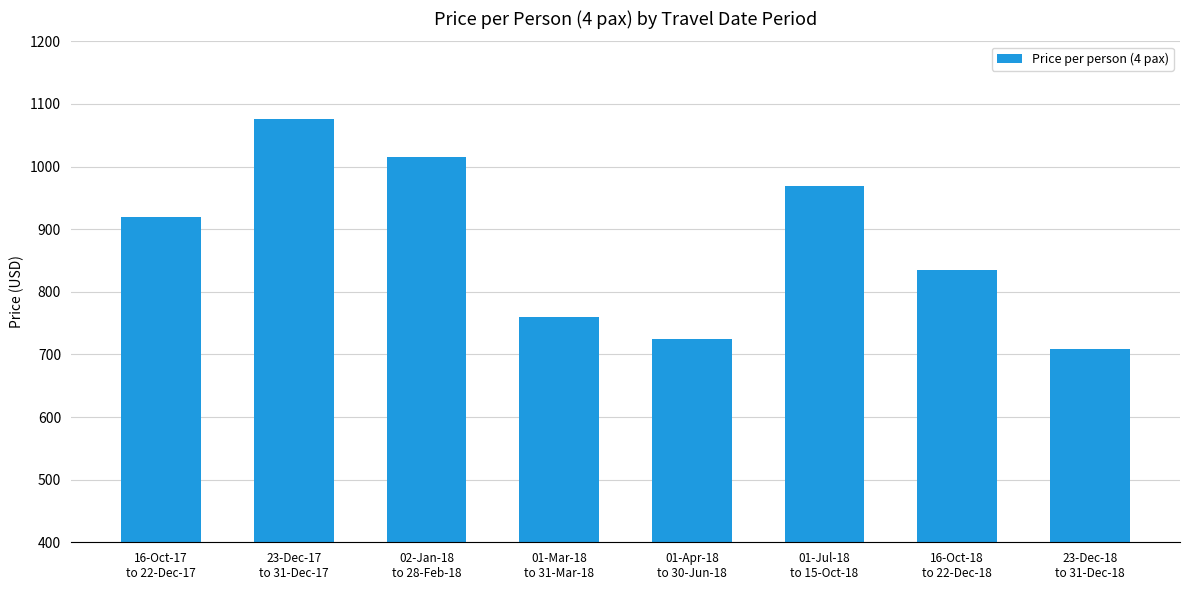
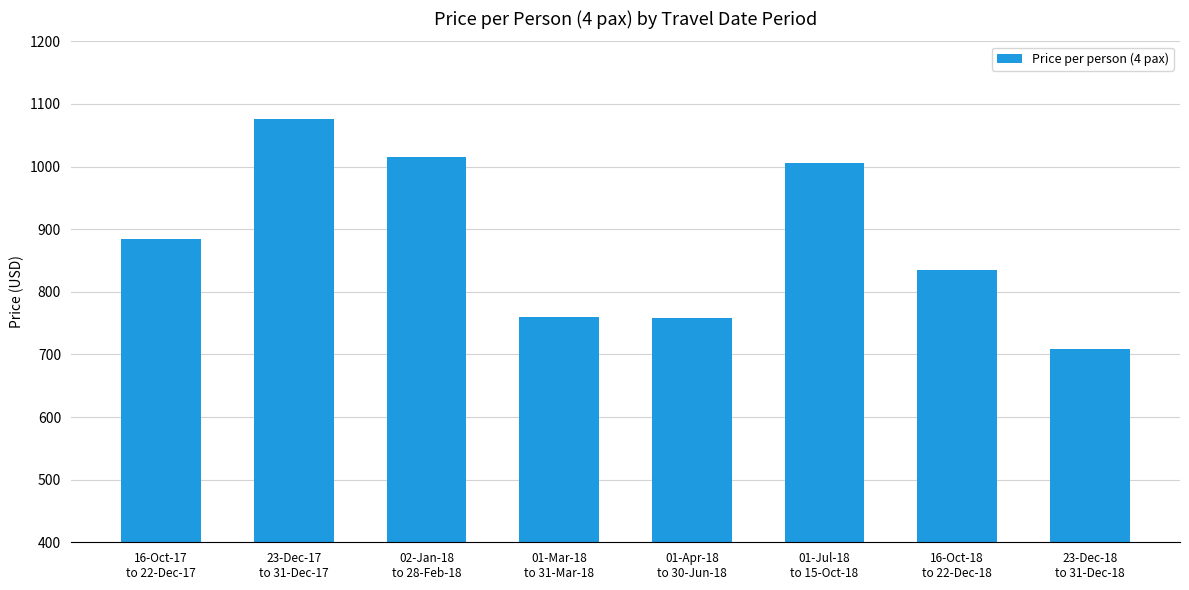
16-Oct-17 to 22-Dec-17: 920 -> 890
01-Apr-18 to 30-Jun-18: 730 -> 760
01-Jul-18 to 15-Oct-18: 970 -> 1010
